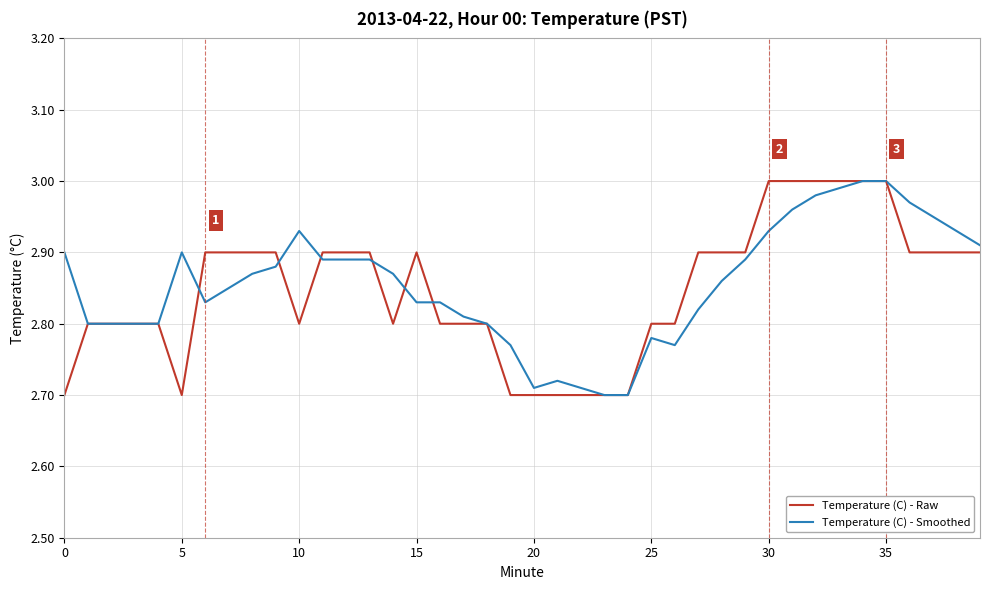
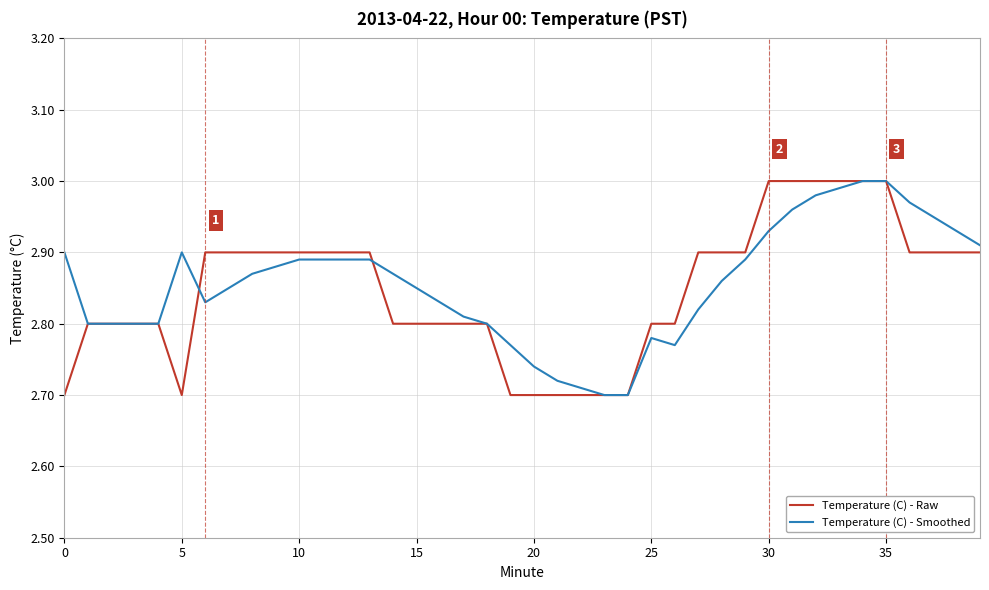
Temperature (C) - Raw, 10: 2.8 -> 2.9
Temperature (C) - Smoothed, 10: 2.93 -> 2.89
Temperature (C) - Raw, 15: 2.9 -> 2.8
Temperature (C) - Smoothed, 15: 2.83 -> 2.85
Temperature (C) - Smoothed, 20: 2.71 -> 2.74
